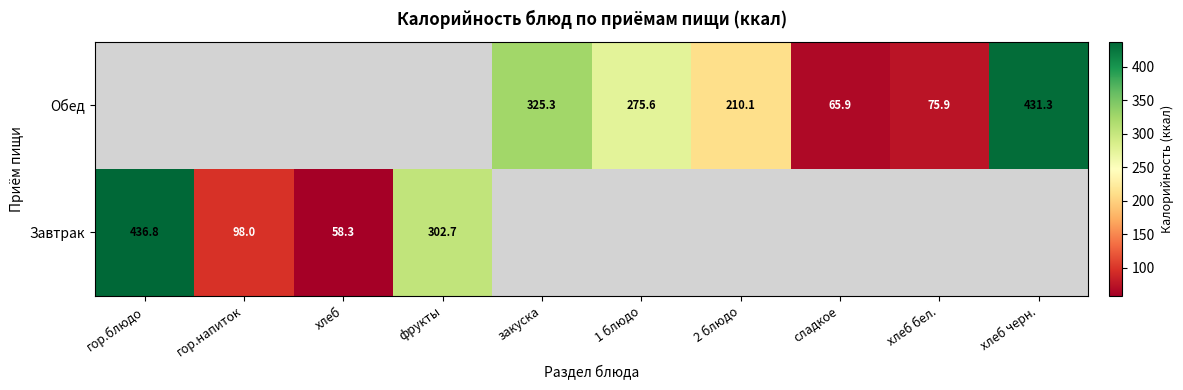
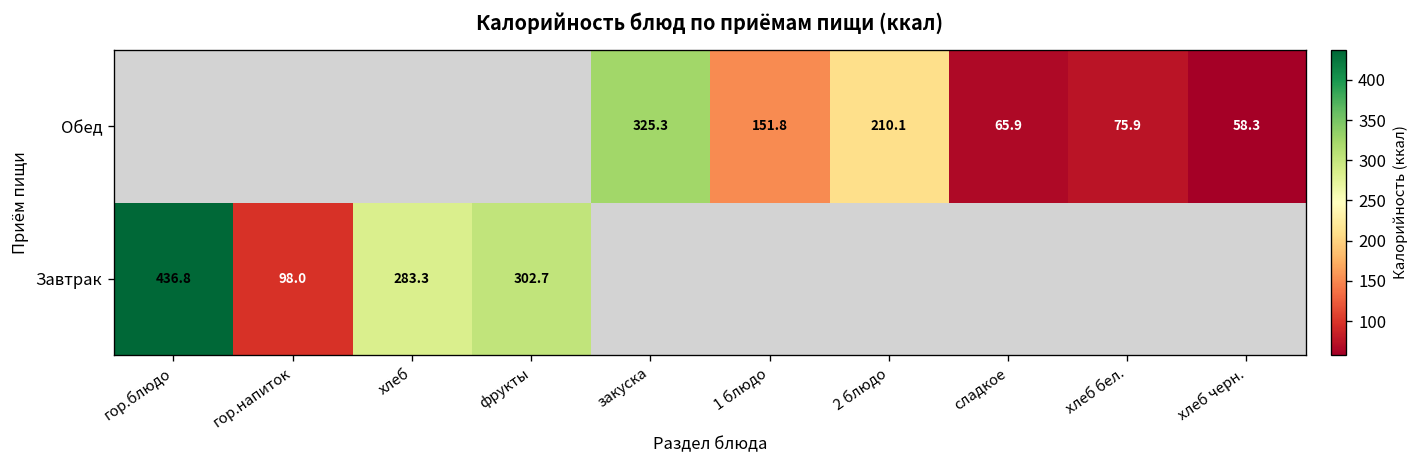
Обед, 1 блюдо: 275.6 -> 151.8
Обед, хлеб черн.: 431.3 -> 58.3
Завтрак, хлеб: 58.3 -> 283.3
